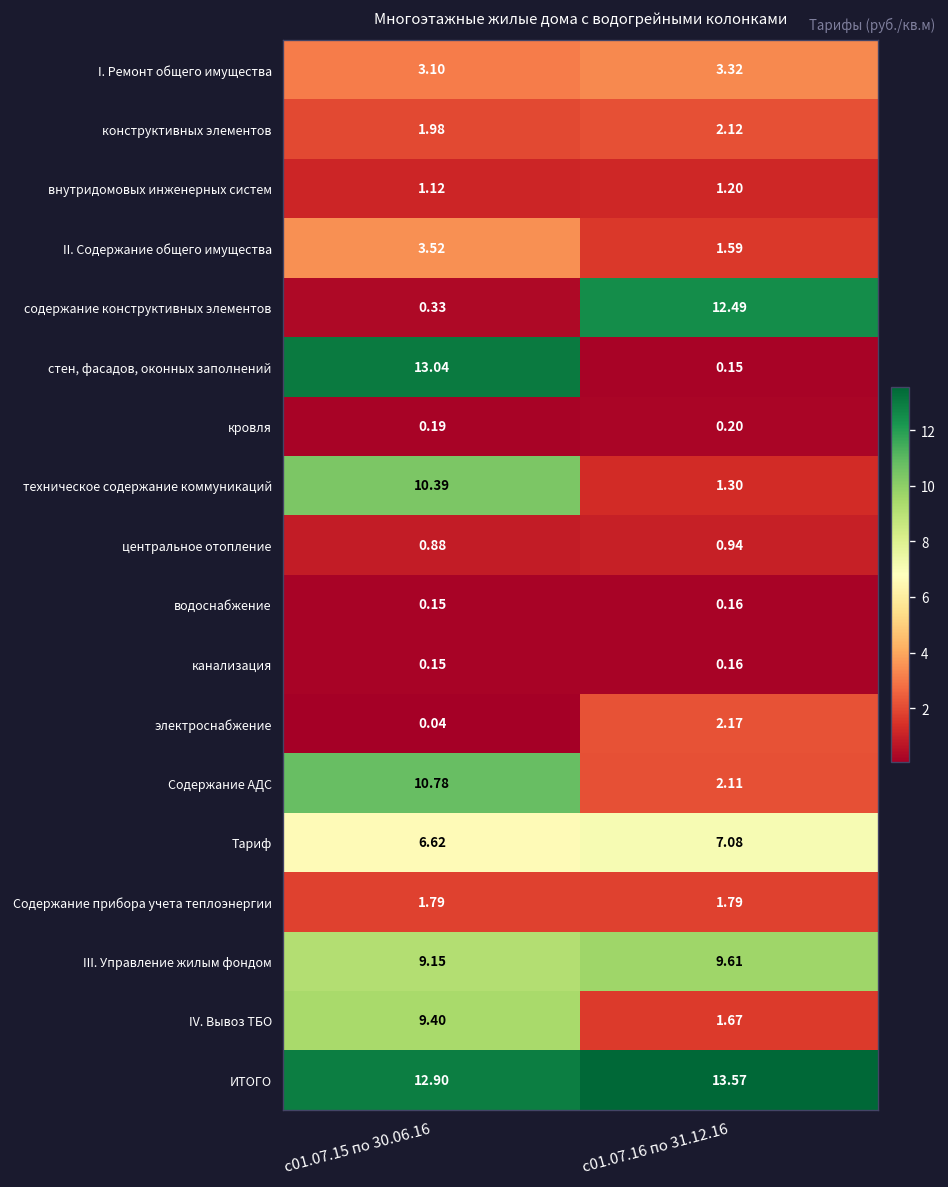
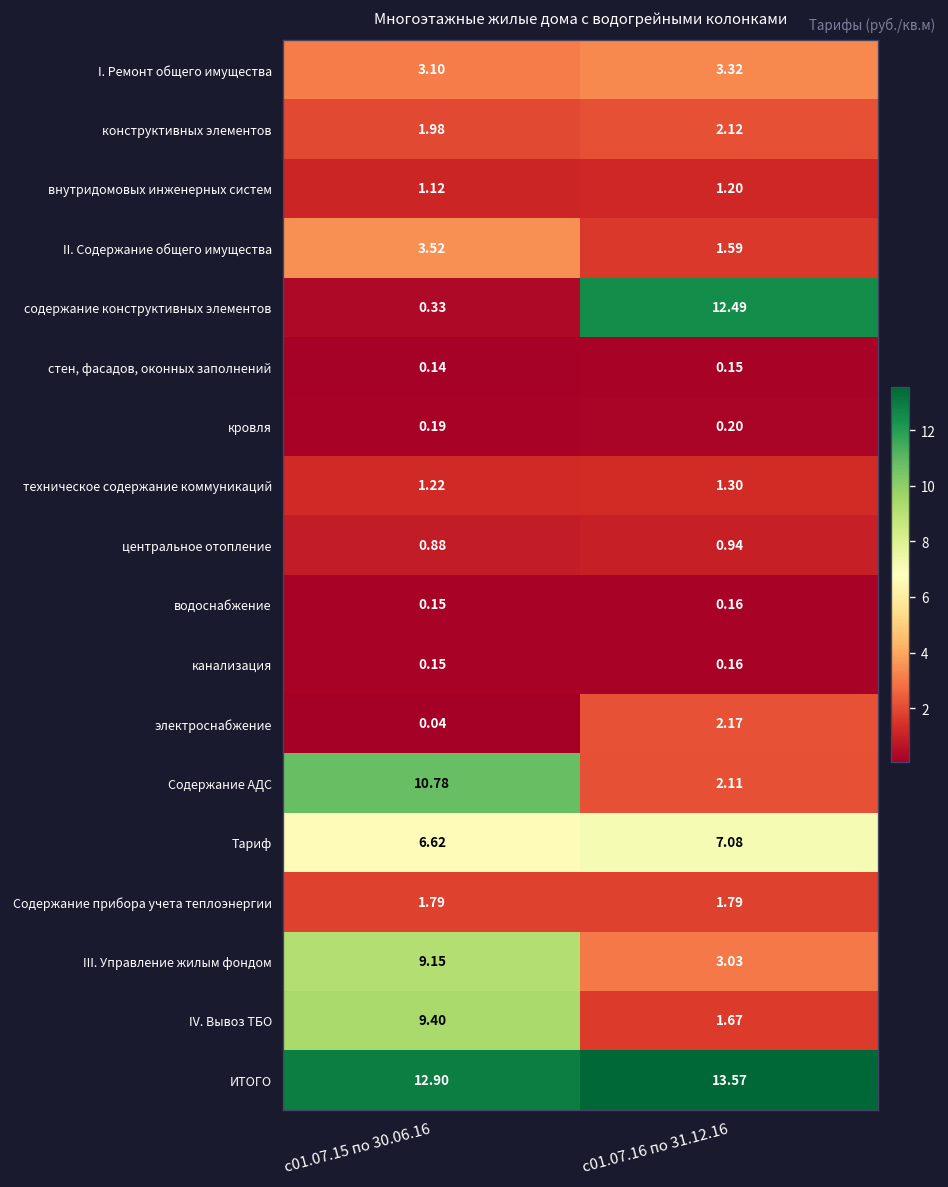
стен, фасадов, оконных заполнений, с01.07.15 по 30.06.16: 13.04 -> 0.14
техническое содержание коммуникаций, с01.07.15 по 30.06.16: 10.39 -> 1.22
III. Управление жилым фондом, с01.07.16 по 31.12.16: 9.61 -> 3.03
